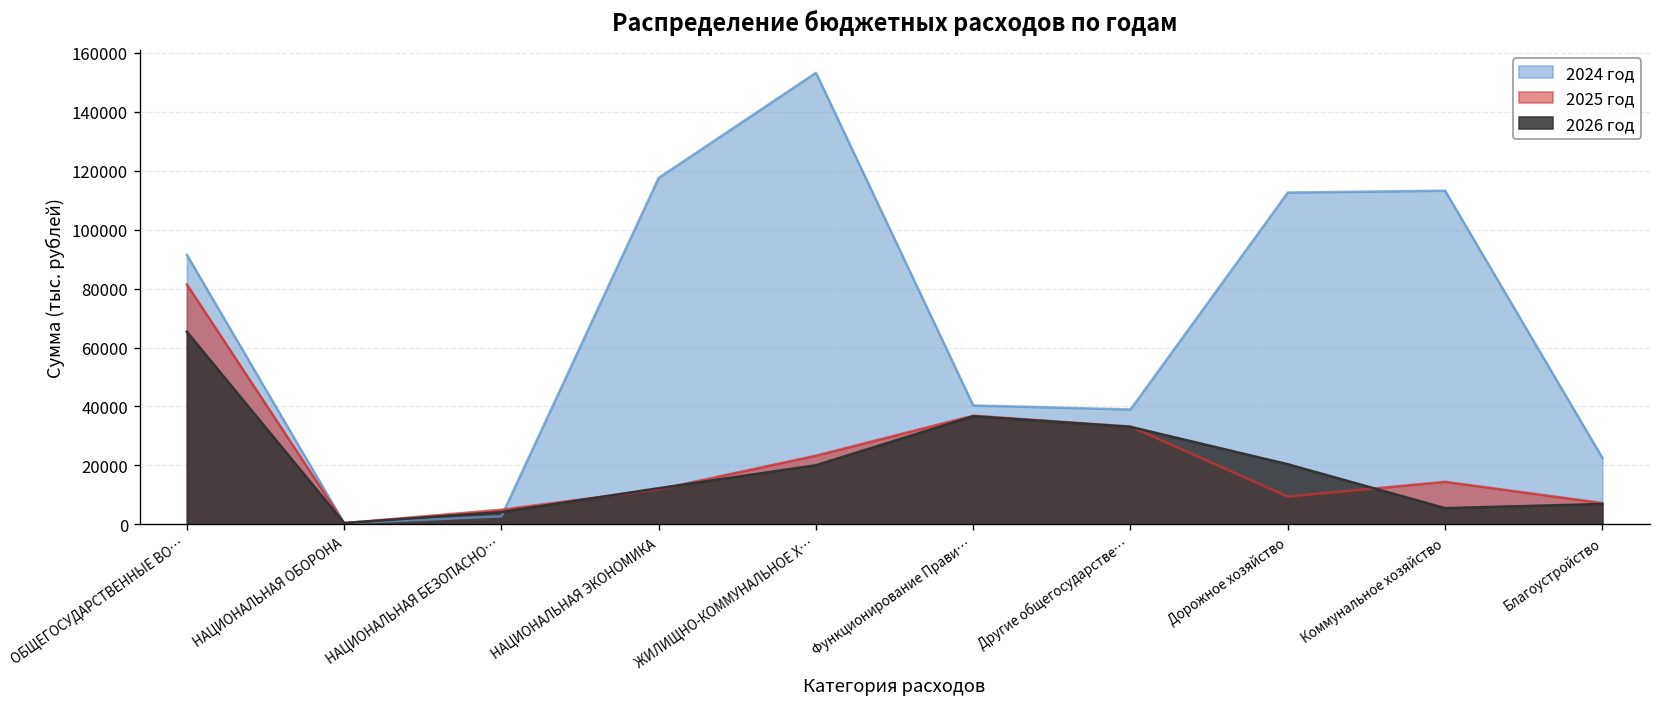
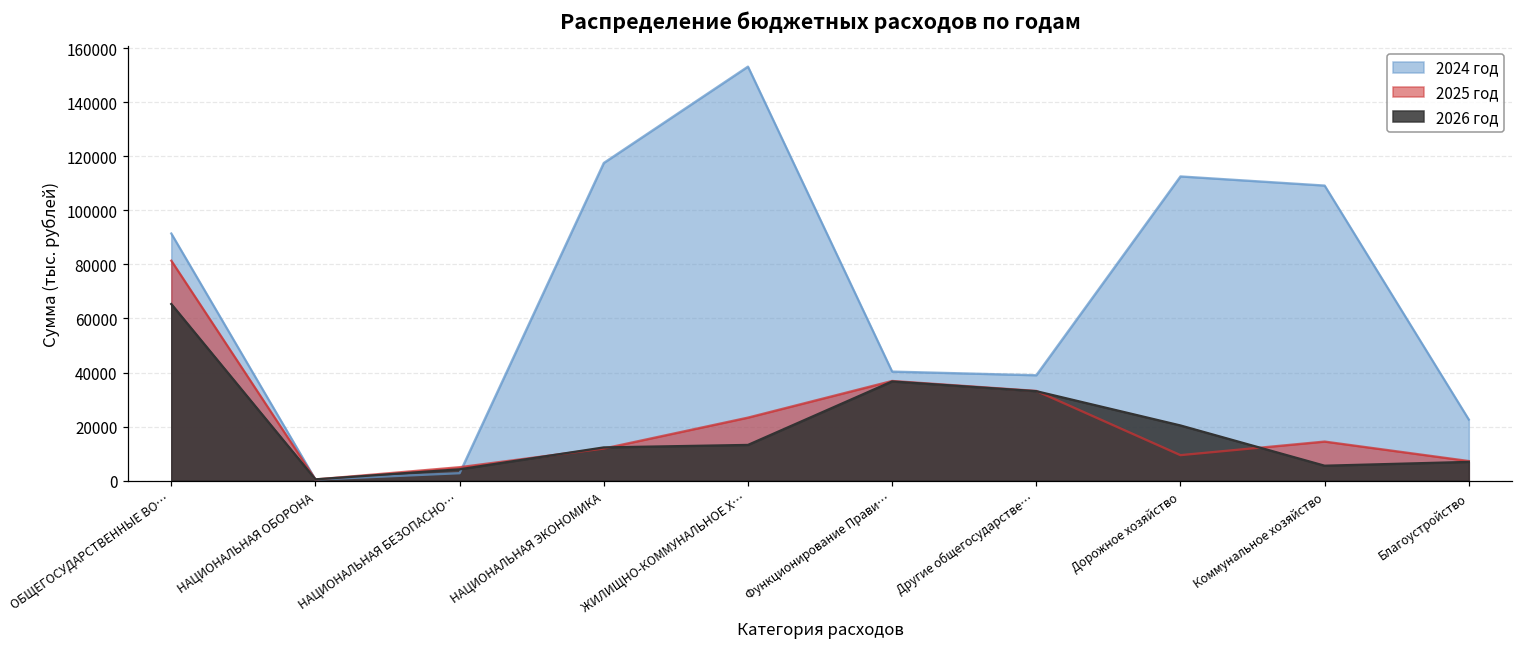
2026 год, ЖИЛИЩНО-КОММУНАЛЬНОЕ Х…: 20000 -> 13000
2024 год, Коммунальное хозяйство: 113000 -> 109000
